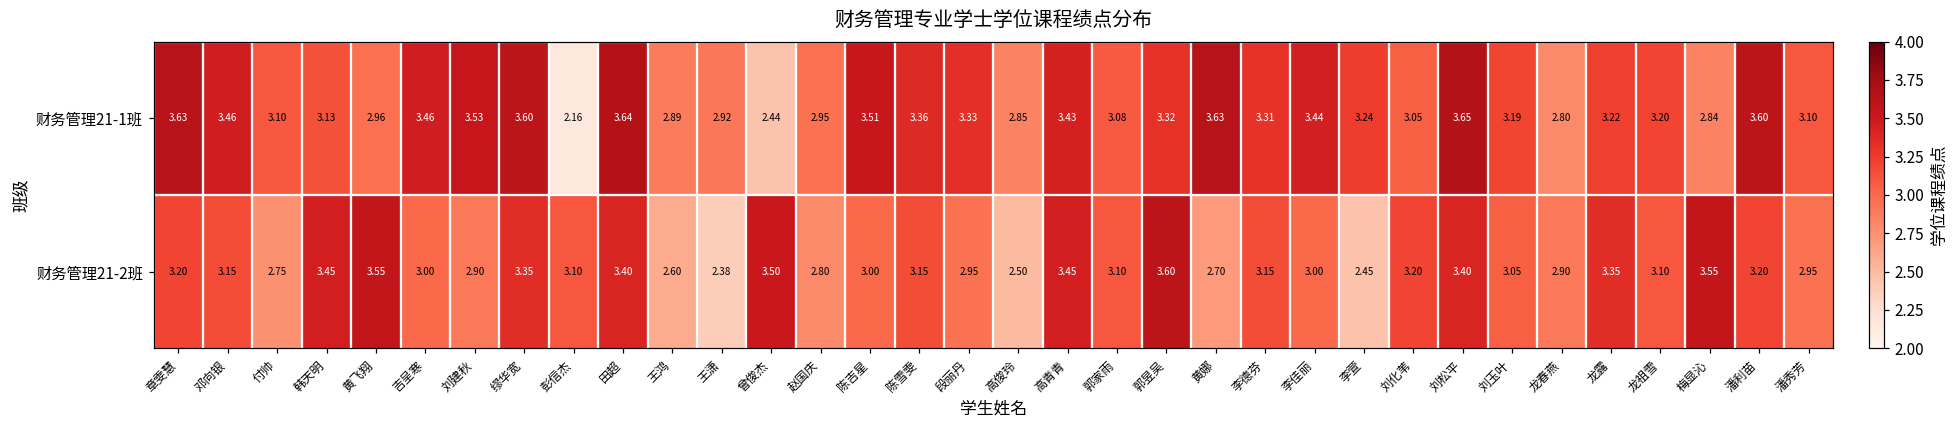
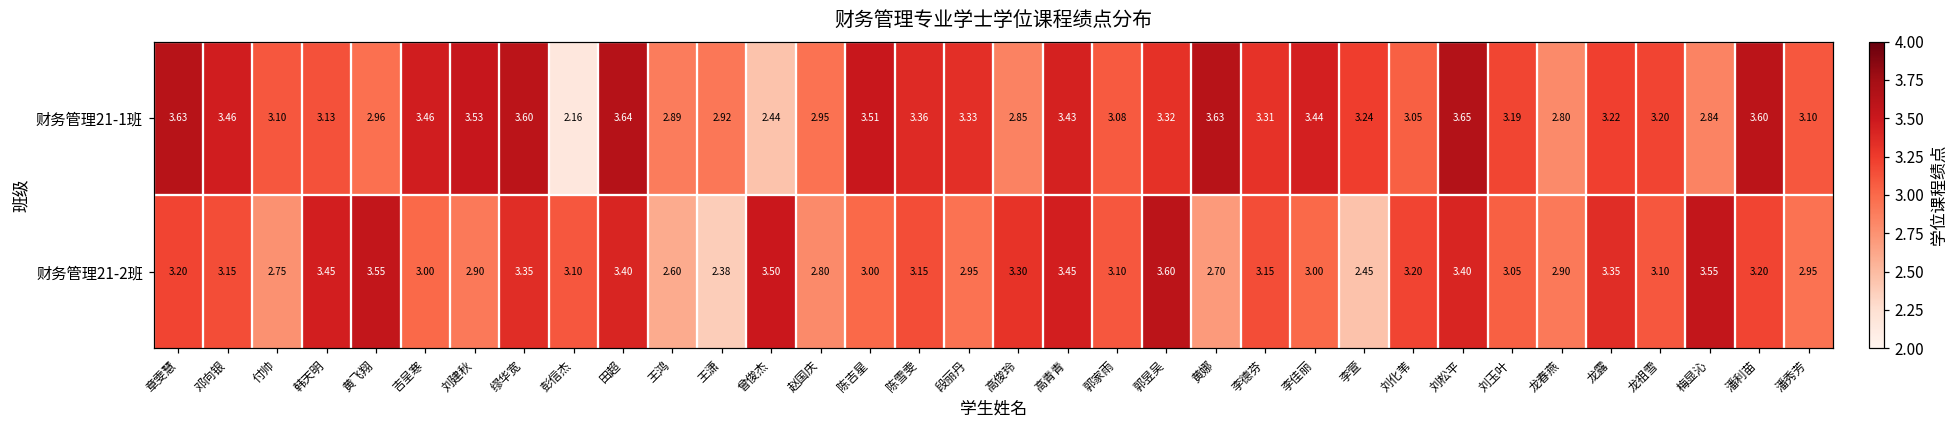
财务管理21-2班, 高俊玲: 2.50 -> 3.30
